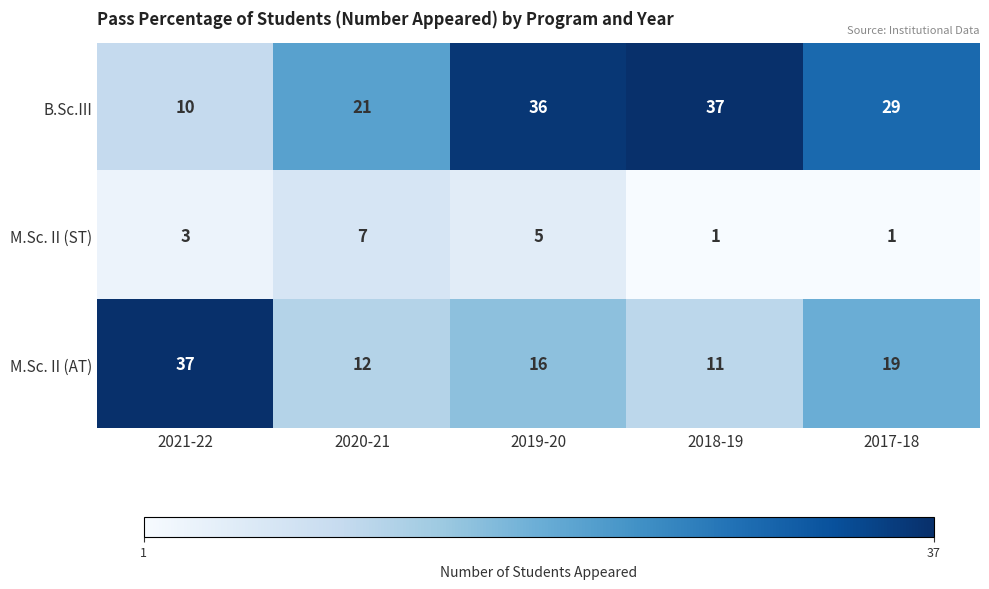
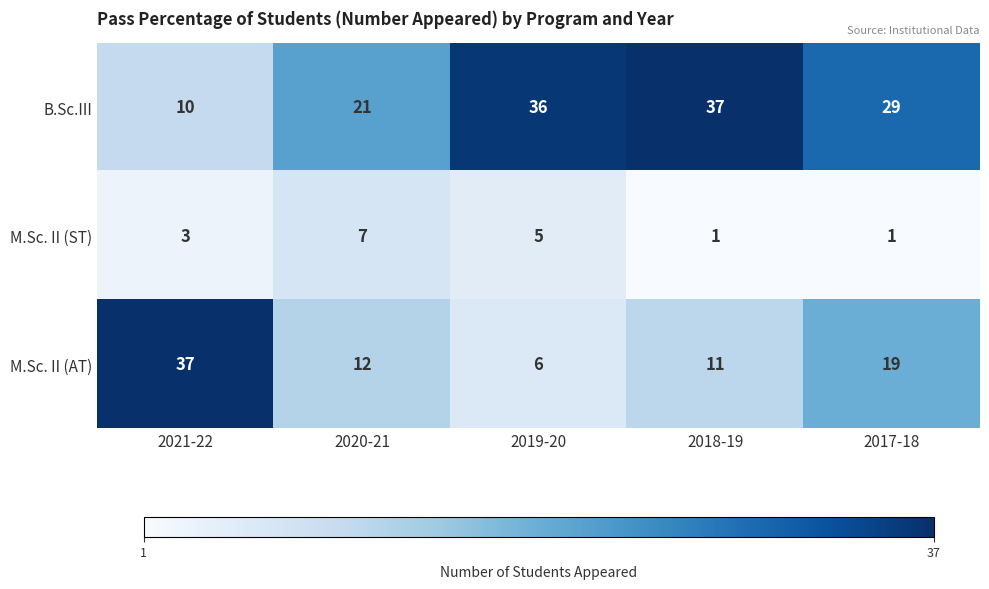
M.Sc. II (AT), 2019-20: 16 -> 6
